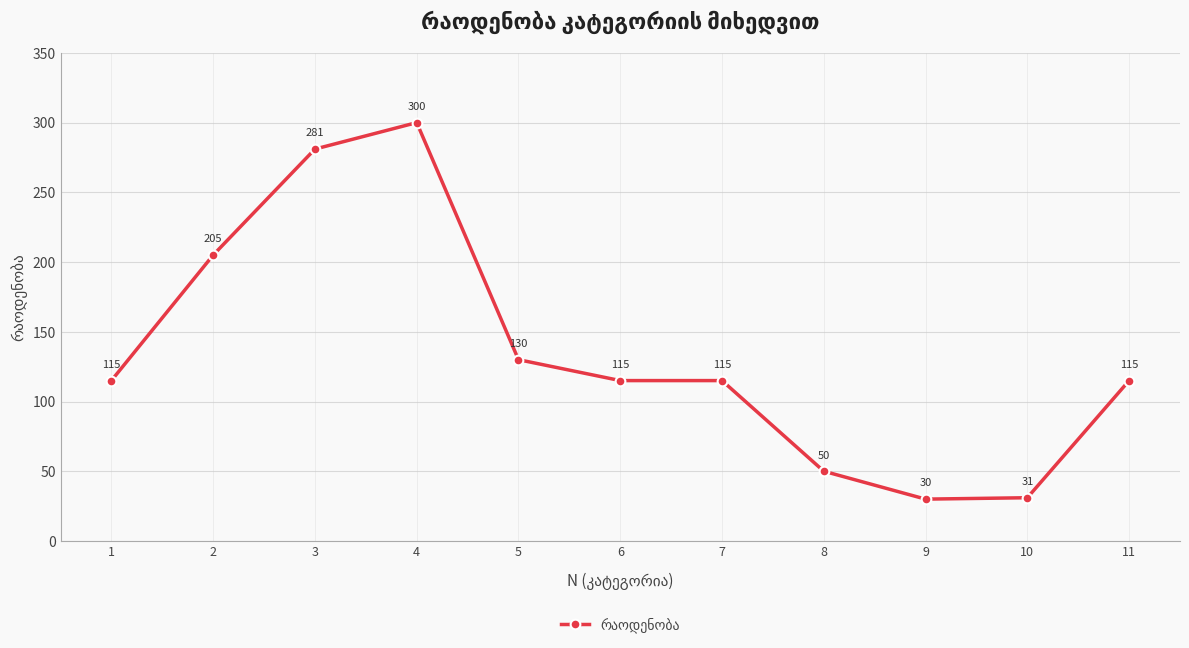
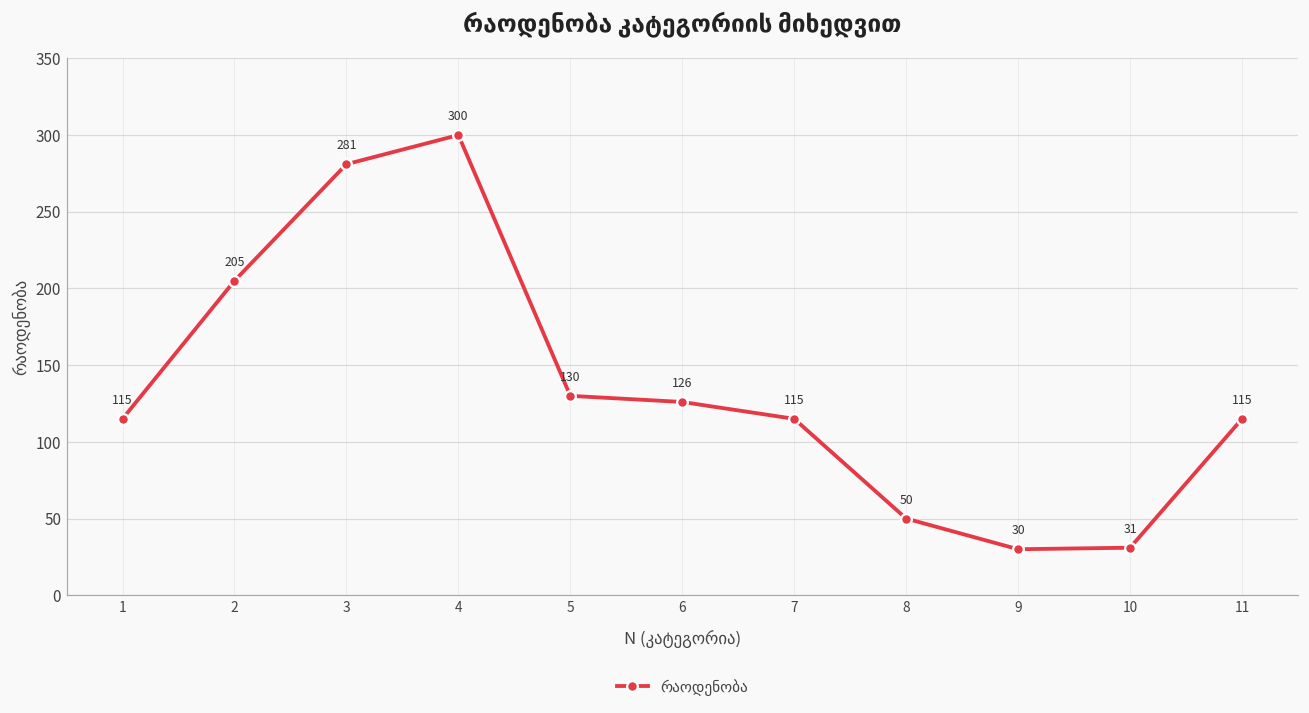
6: 115 -> 126
